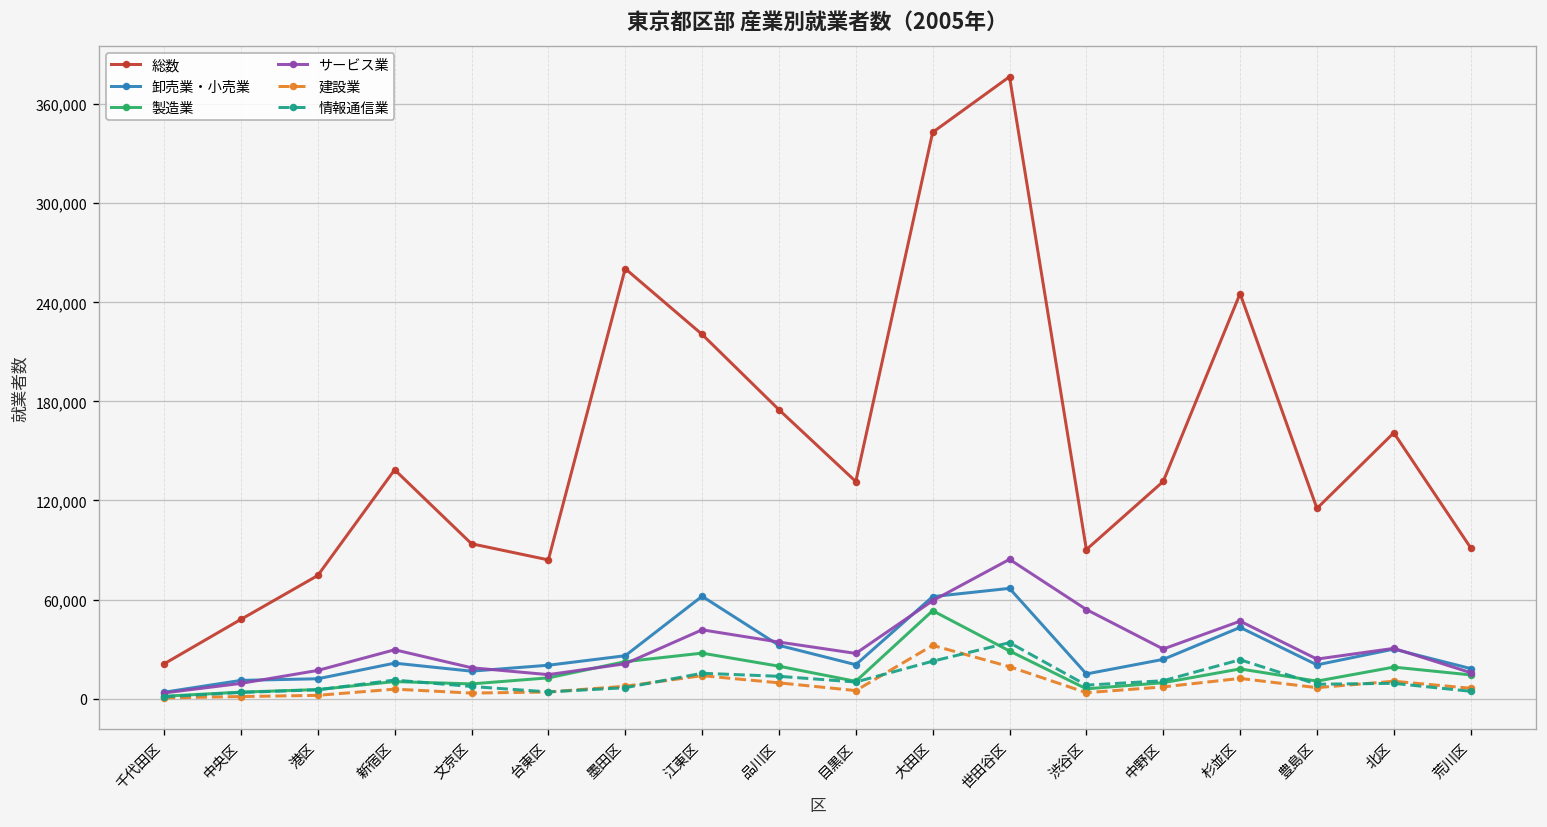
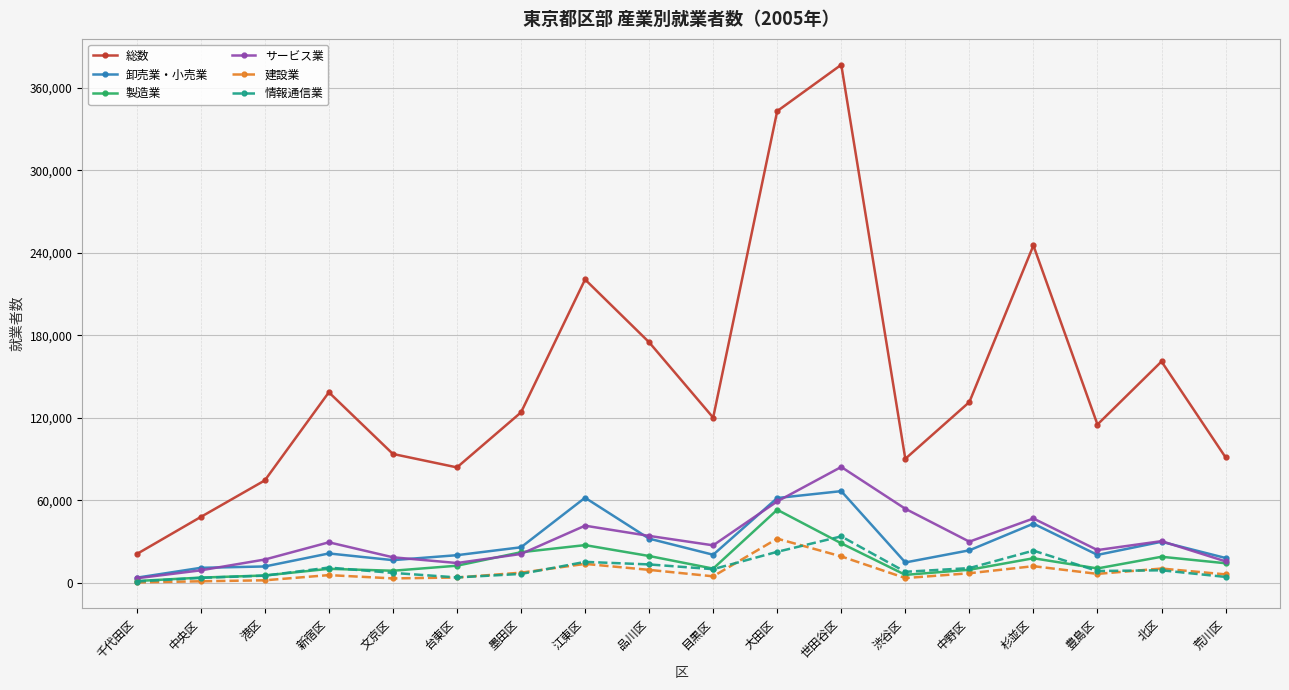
総数, 墨田区: 260,000 -> 124,000
総数, 目黒区: 131,000 -> 120,000
